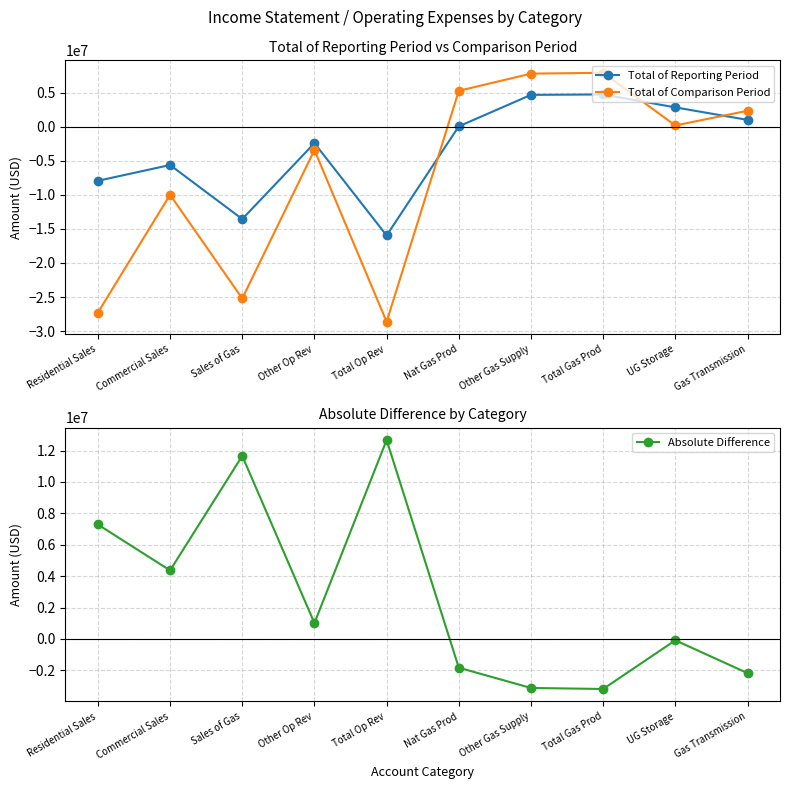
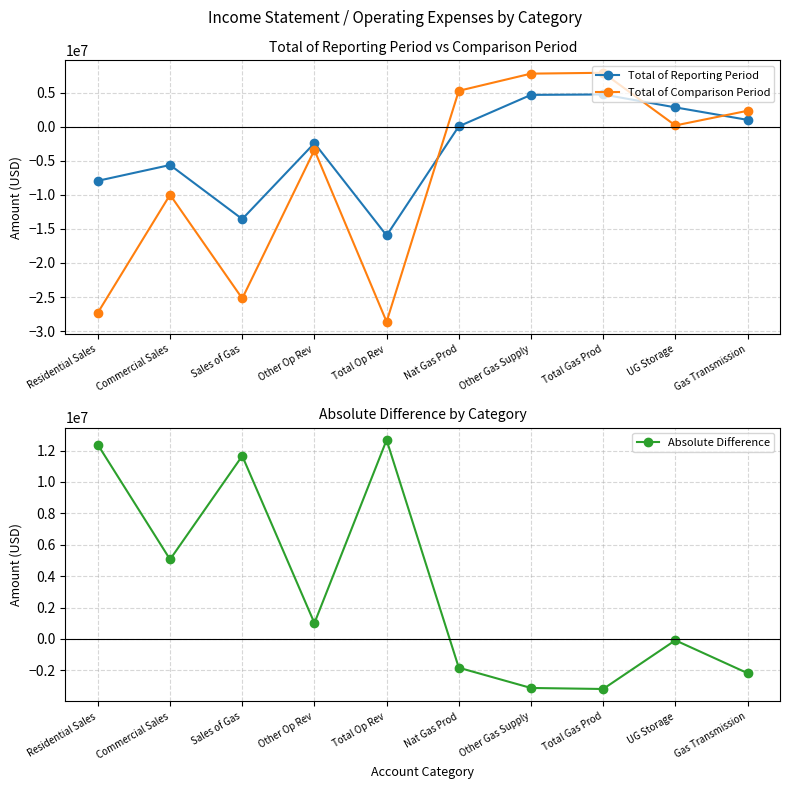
Absolute Difference by Category, Residential Sales: 7300000 -> 12400000
Absolute Difference by Category, Commercial Sales: 4400000 -> 5100000
